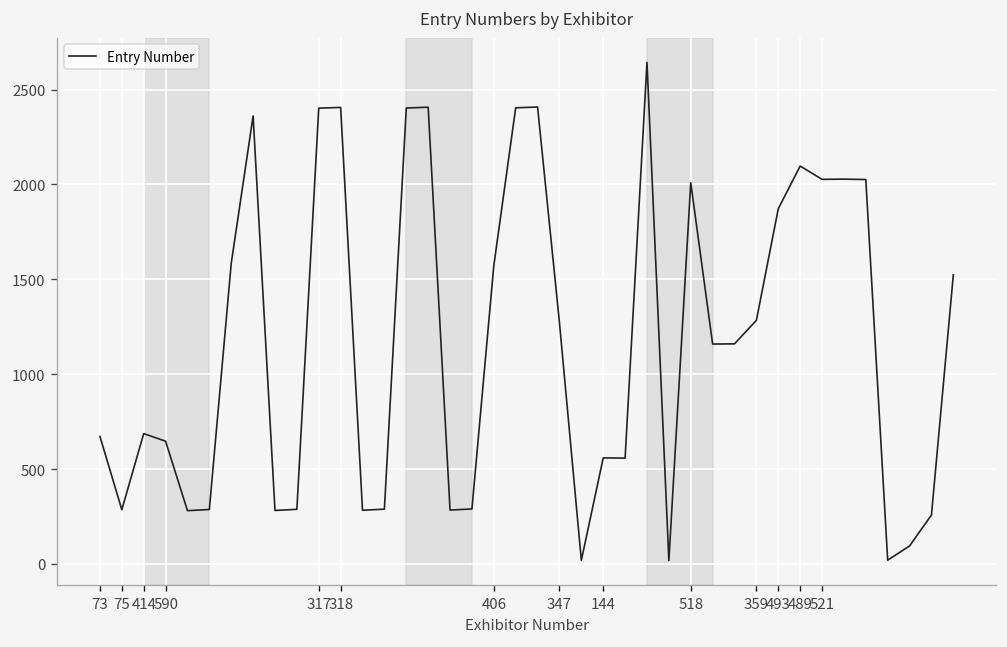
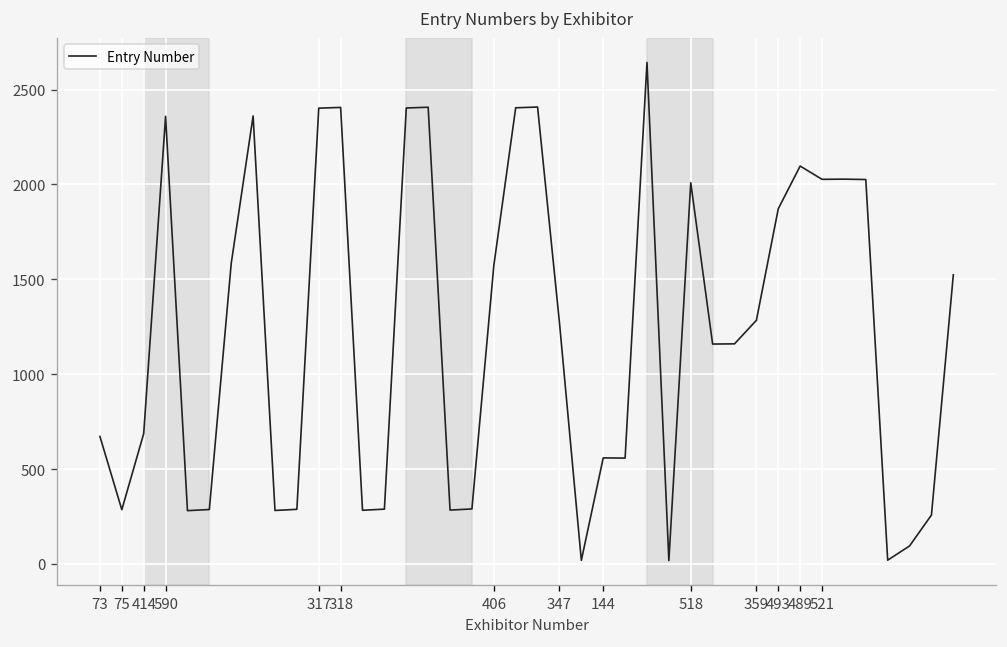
590: 650 -> 2360
